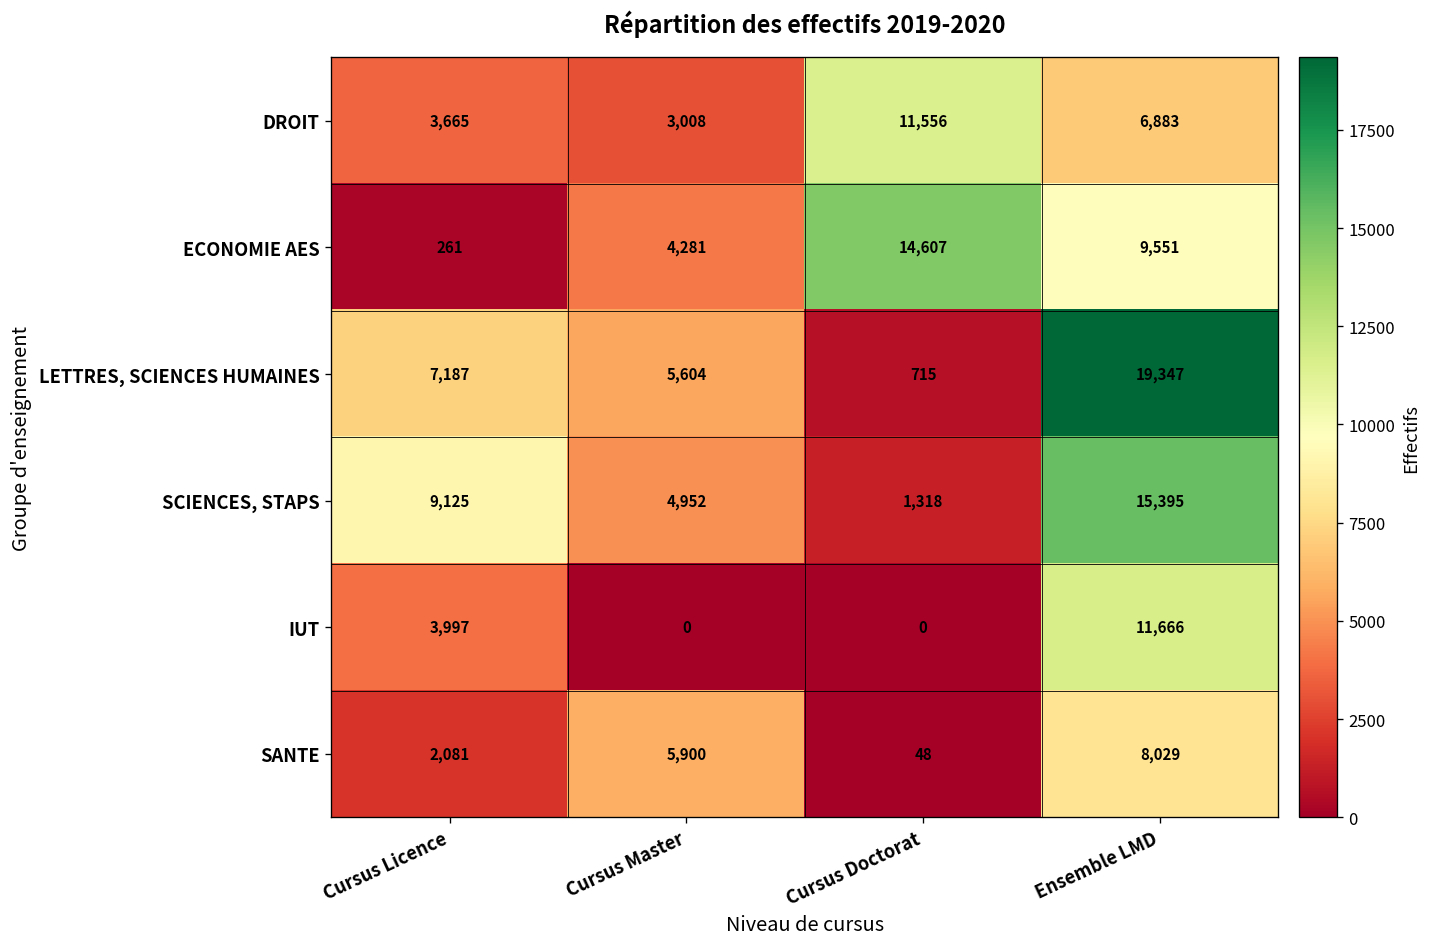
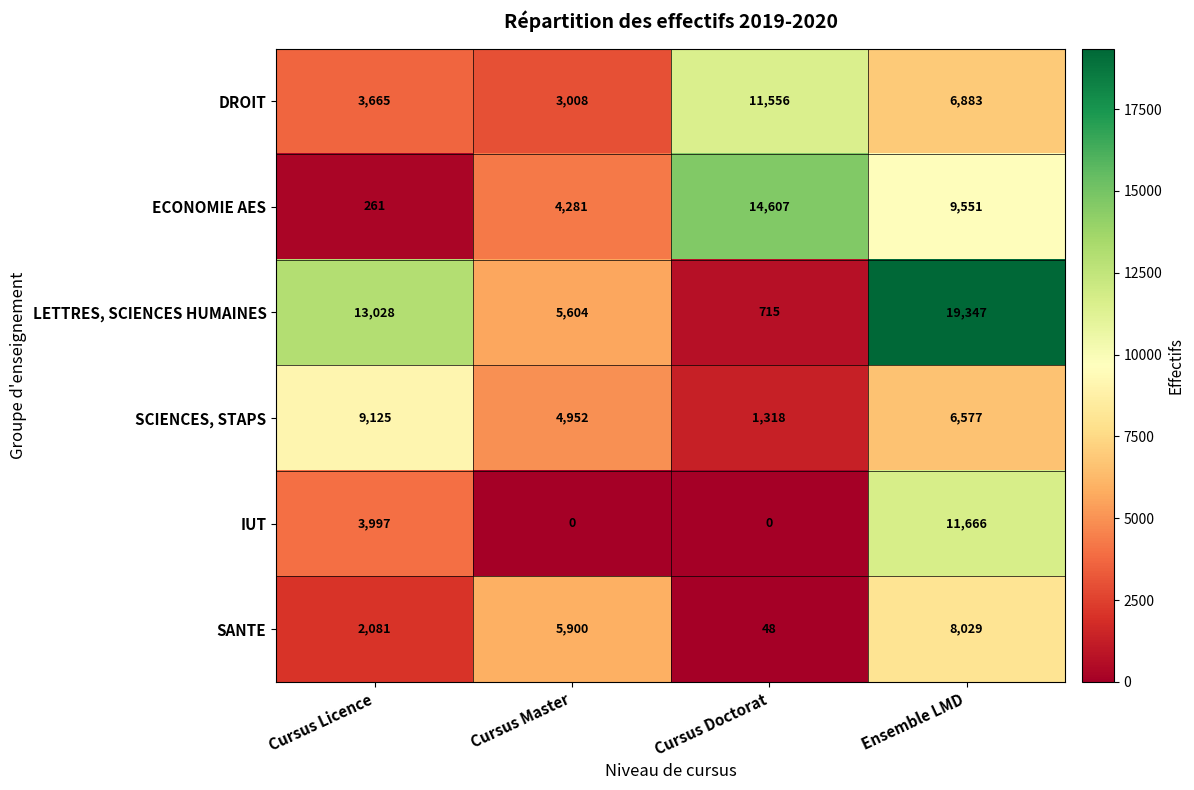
LETTRES, SCIENCES HUMAINES, Cursus Licence: 7,187 -> 13,028
SCIENCES, STAPS, Ensemble LMD: 15,395 -> 6,577
